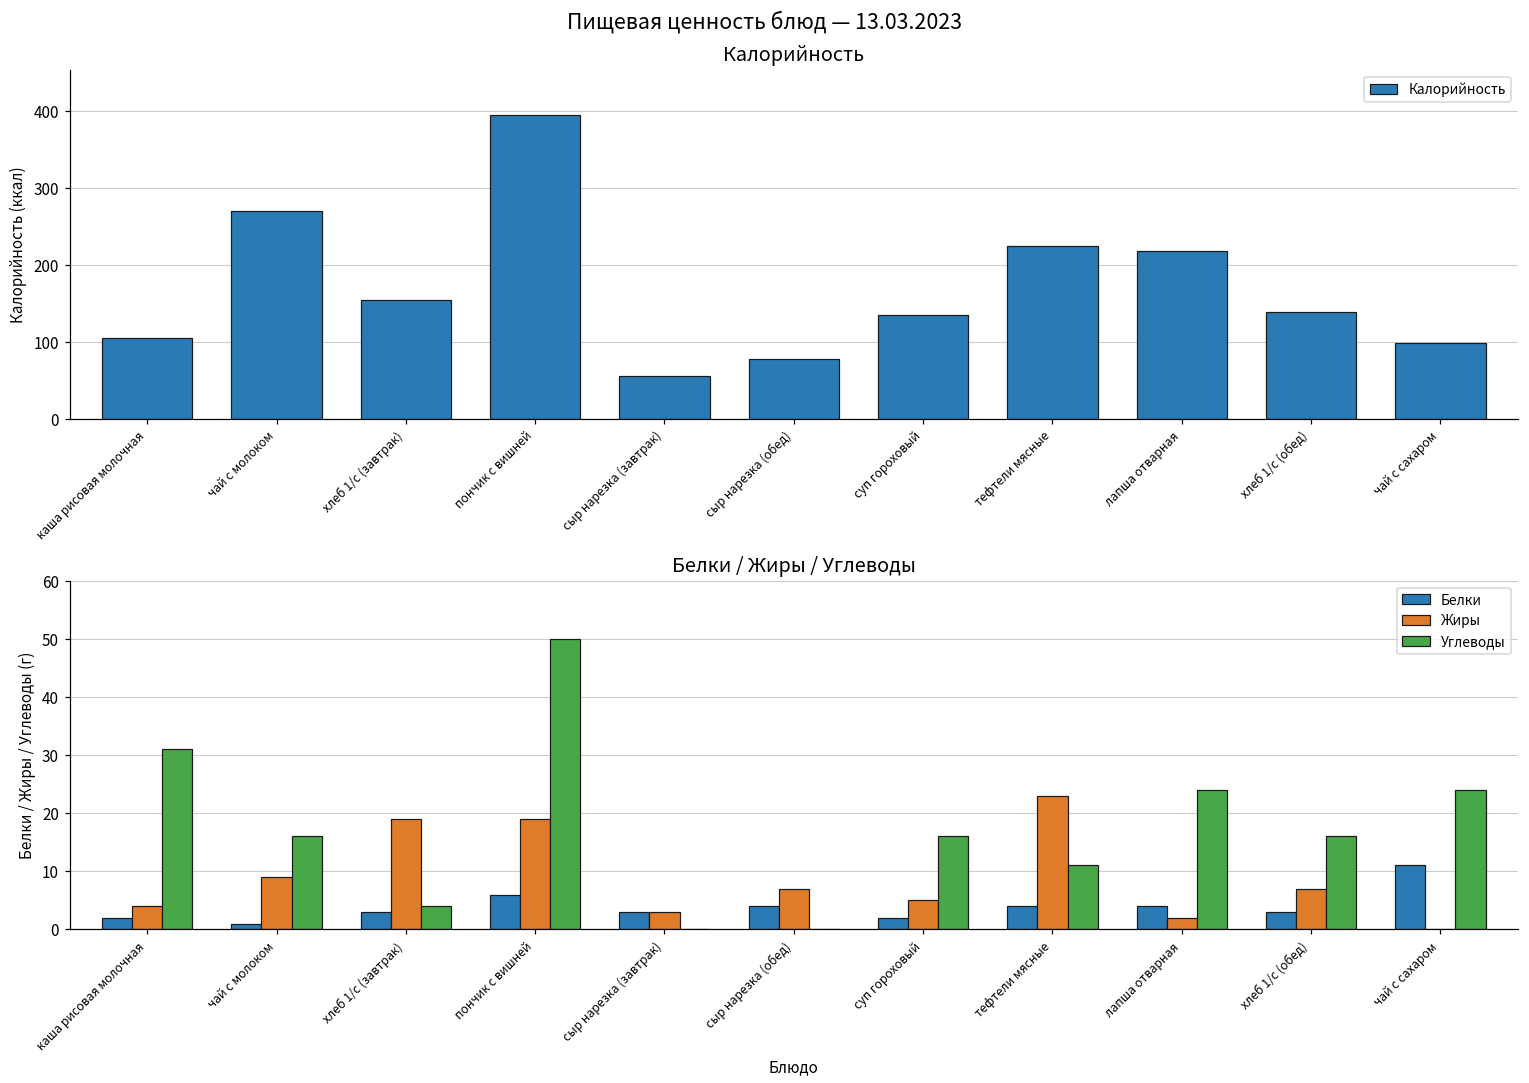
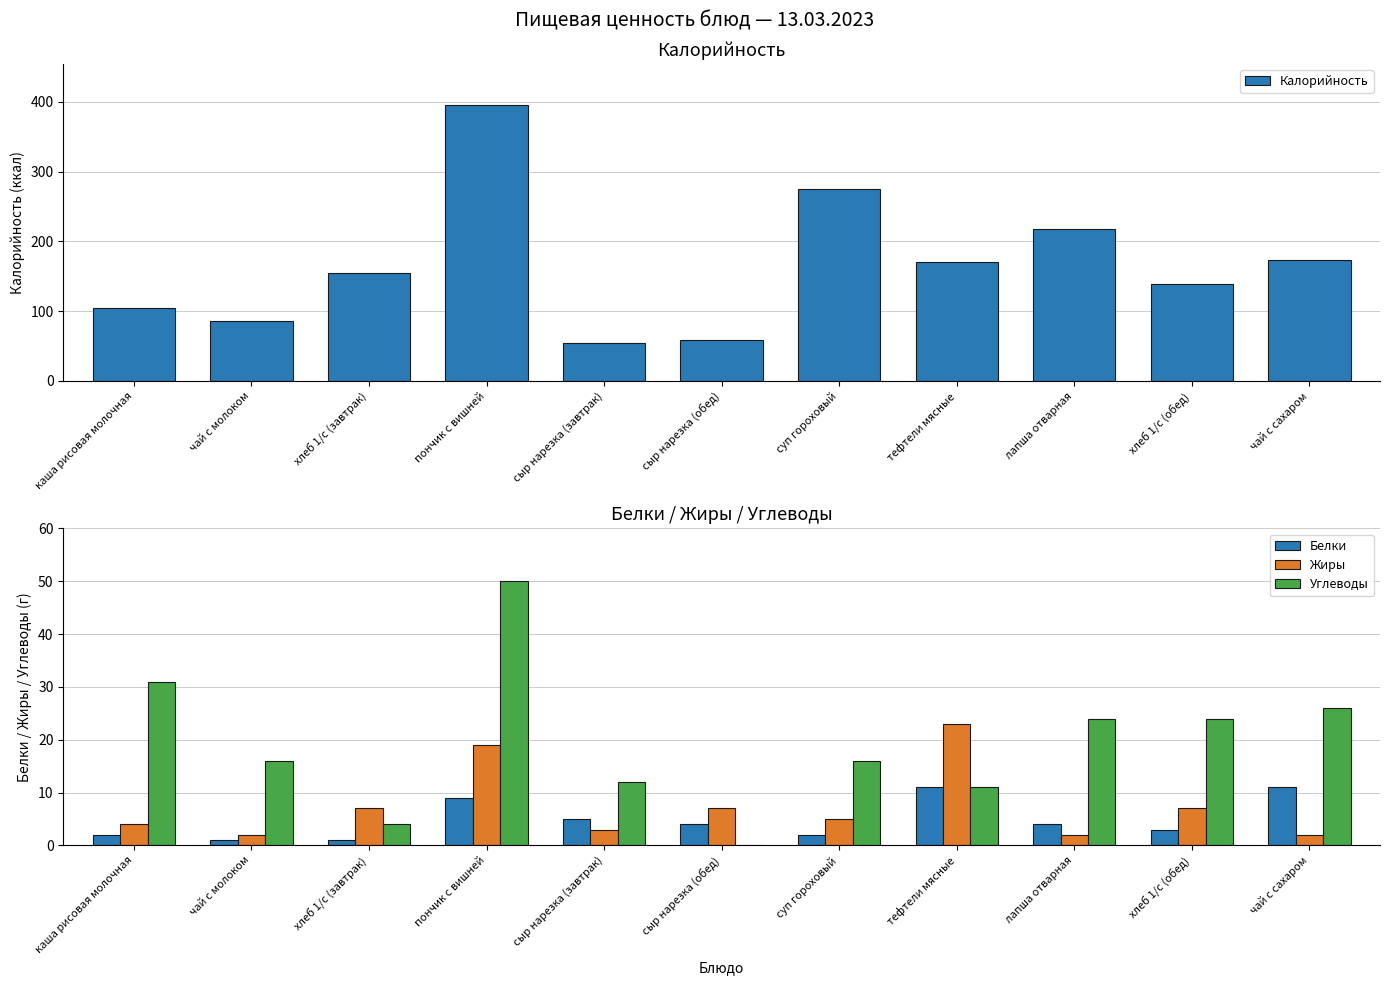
Калорийность, чай с молоком: 270 -> 90
Калорийность, сыр нарезка (обед): 80 -> 60
Калорийность, суп гороховый: 140 -> 280
Калорийность, тефтели мясные: 230 -> 170
Калорийность, чай с сахаром: 100 -> 170
Белки / Жиры / Углеводы, Жиры, чай с молоком: 9 -> 2
Белки / Жиры / Углеводы, Белки, хлеб 1/с (завтрак): 3 -> 1
Белки / Жиры / Углеводы, Жиры, хлеб 1/с (завтрак): 19 -> 7
Белки / Жиры / Углеводы, Белки, пончик с вишней: 6 -> 9
Белки / Жиры / Углеводы, Белки, сыр нарезка (завтрак): 3 -> 5
Белки / Жиры / Углеводы, Углеводы, сыр нарезка (завтрак): 0 -> 12
Белки / Жиры / Углеводы, Белки, тефтели мясные: 4 -> 11
Белки / Жиры / Углеводы, Углеводы, хлеб 1/с (обед): 16 -> 24
Белки / Жиры / Углеводы, Жиры, чай с сахаром: 0 -> 2
Белки / Жиры / Углеводы, Углеводы, чай с сахаром: 24 -> 26
